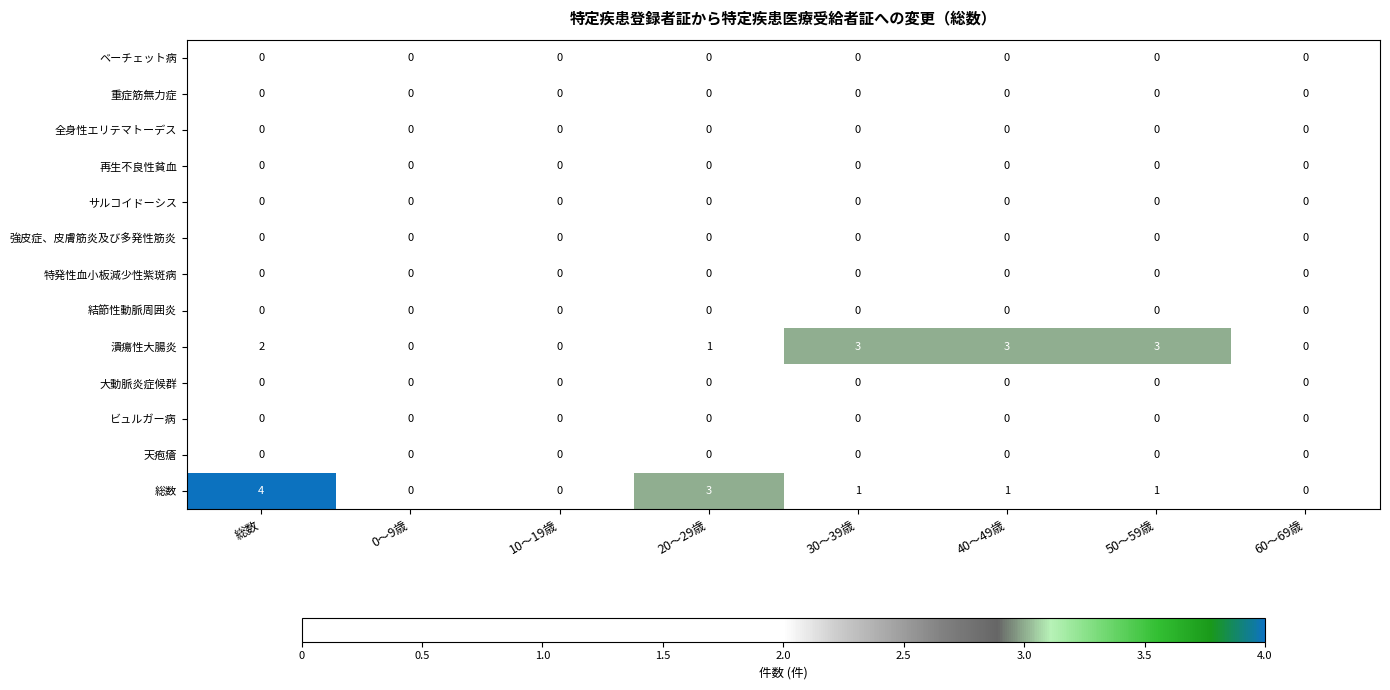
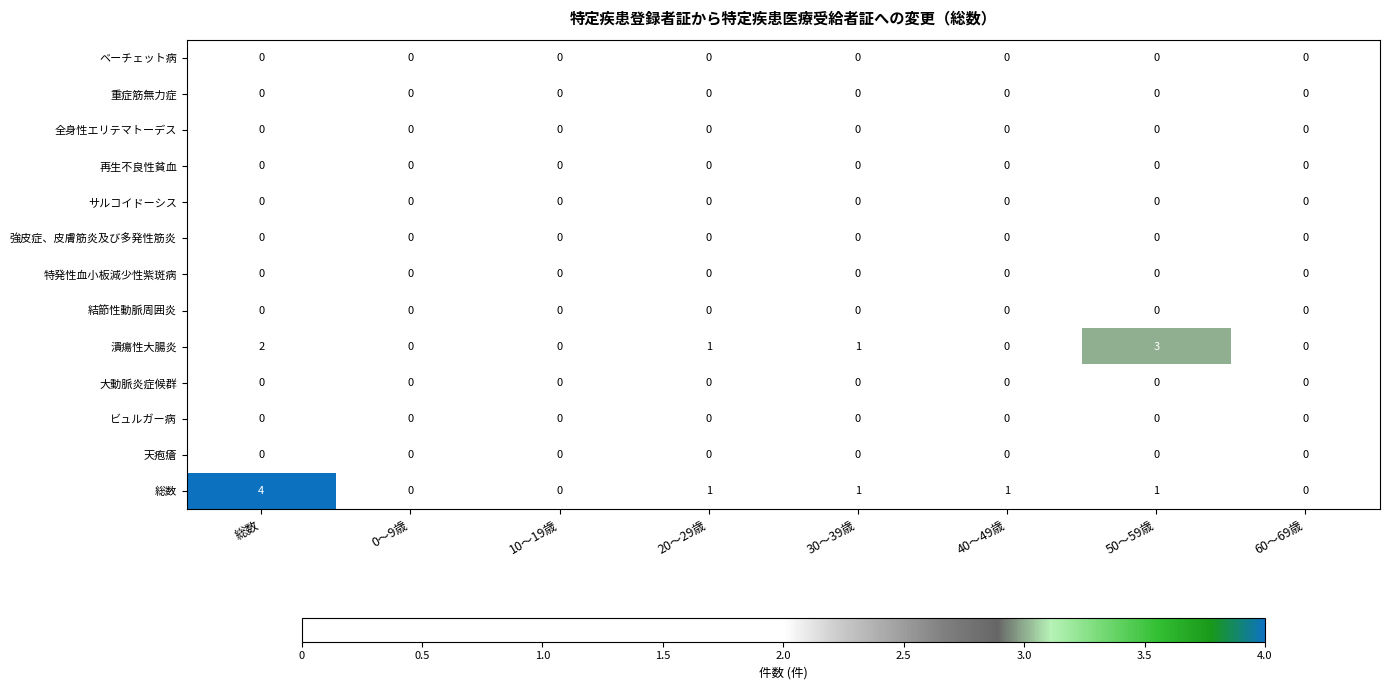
潰瘍性大腸炎, 30～39歳: 3 -> 1
潰瘍性大腸炎, 40～49歳: 3 -> 0
総数, 20～29歳: 3 -> 1
